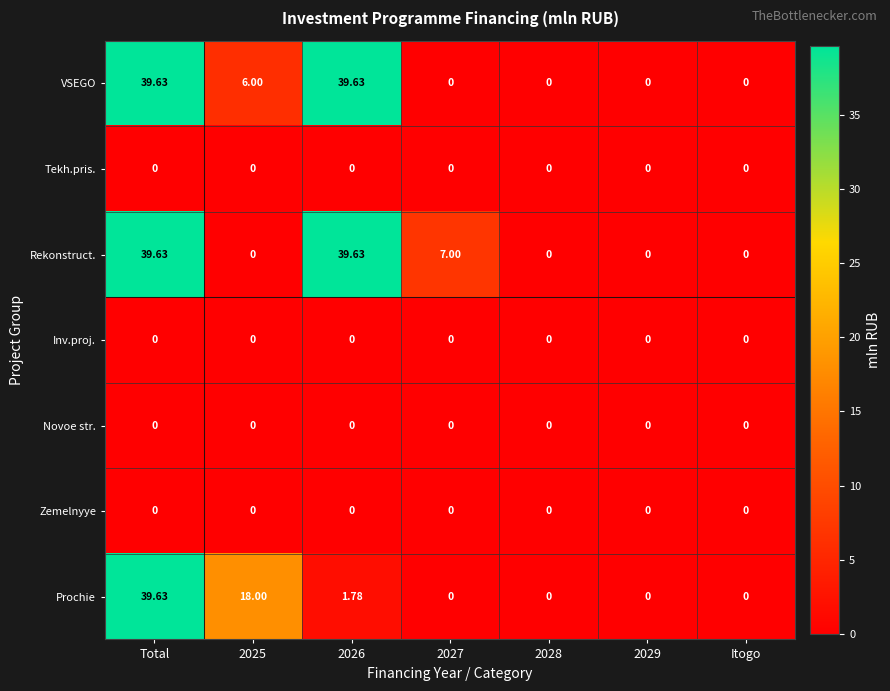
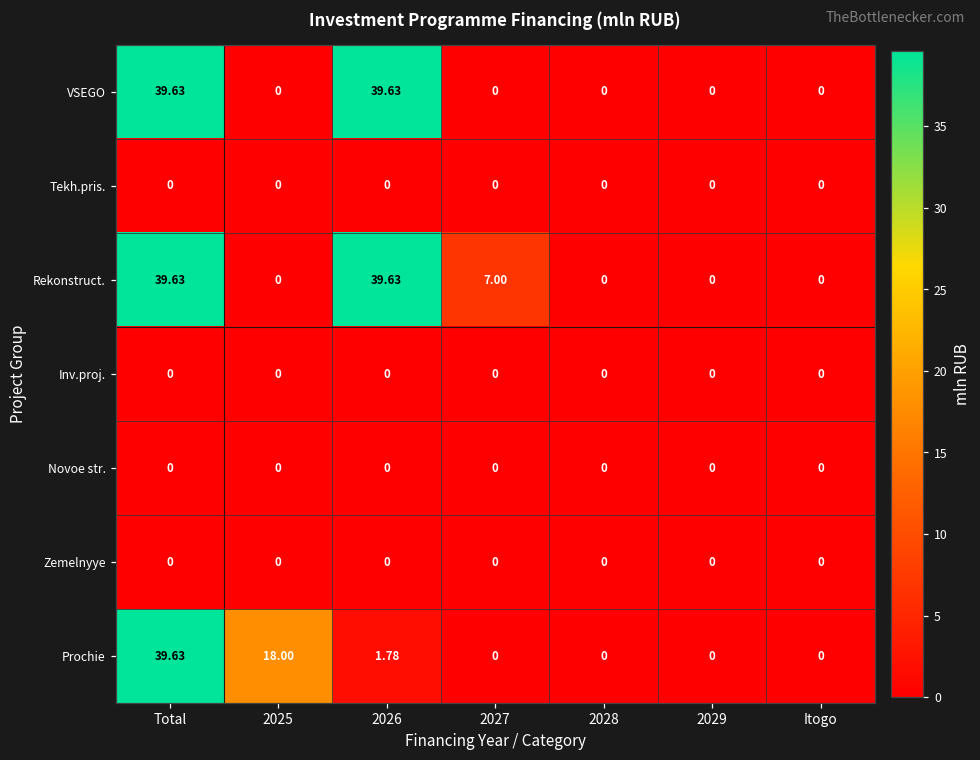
VSEGO, 2025: 6.00 -> 0
